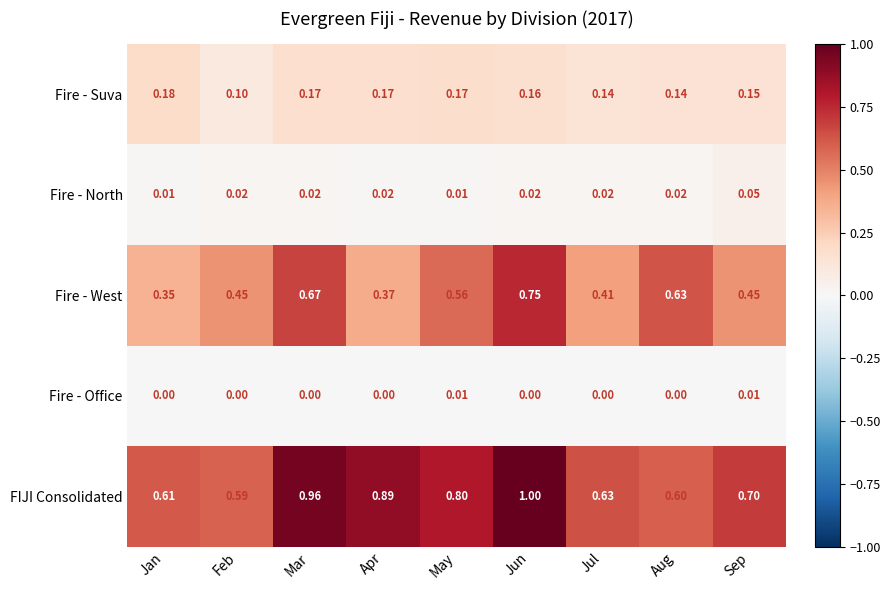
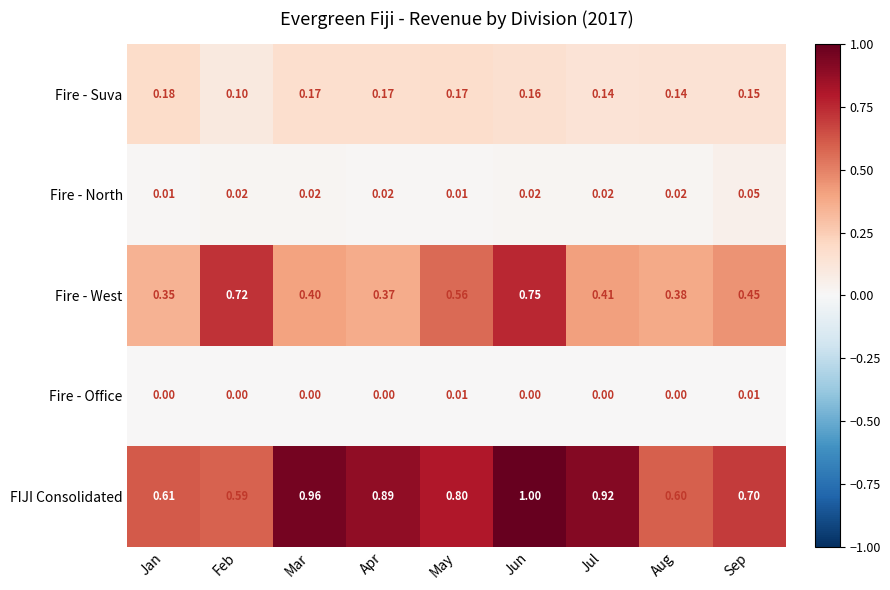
Fire - West, Feb: 0.45 -> 0.72
Fire - West, Mar: 0.67 -> 0.40
Fire - West, Aug: 0.63 -> 0.38
FIJI Consolidated, Jul: 0.63 -> 0.92
